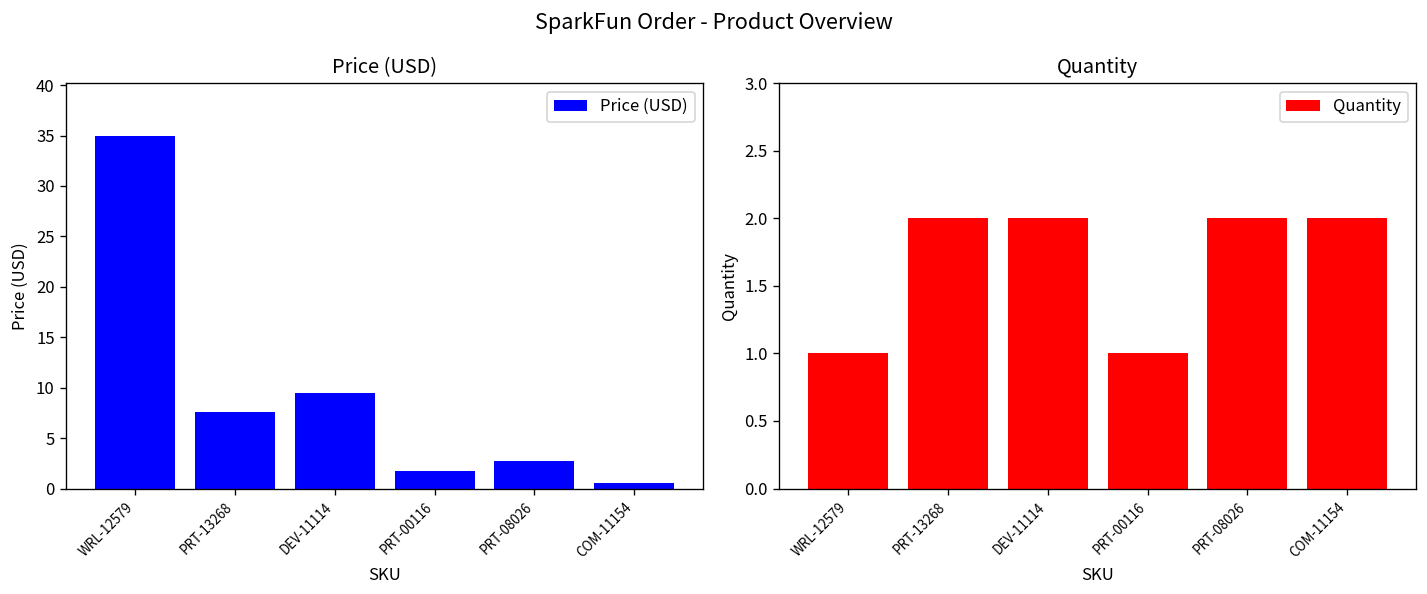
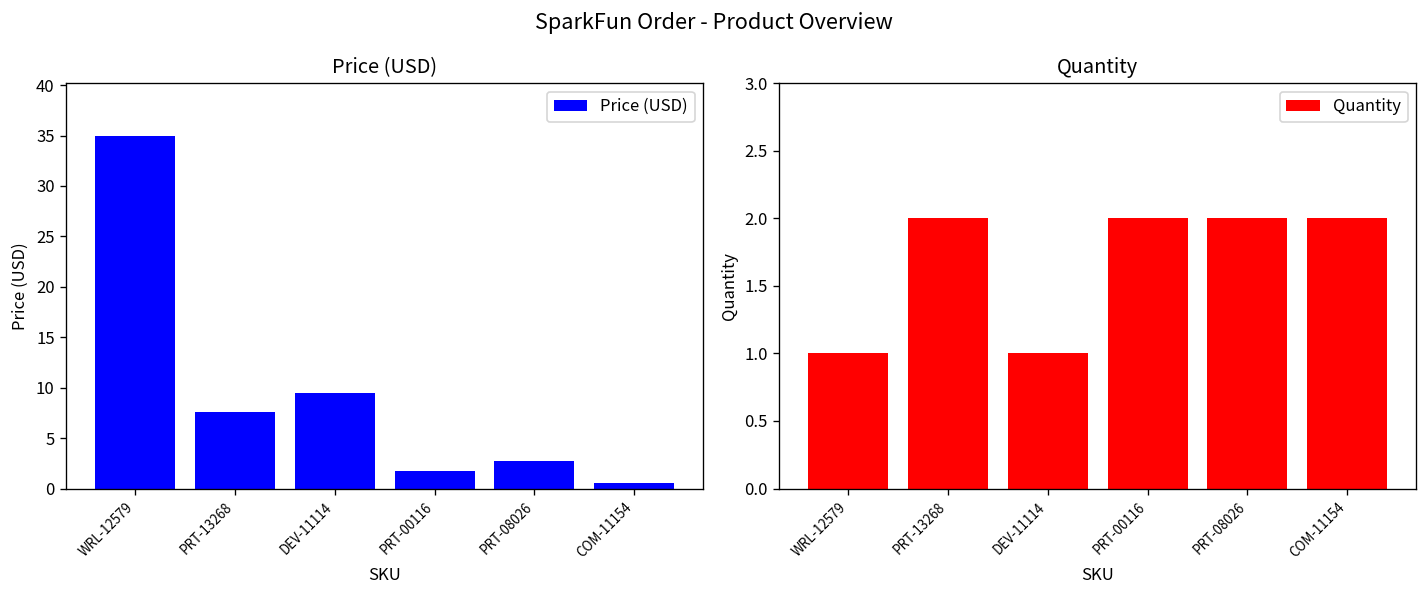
Quantity, DEV-11114: 2 -> 1
Quantity, PRT-00116: 1 -> 2
